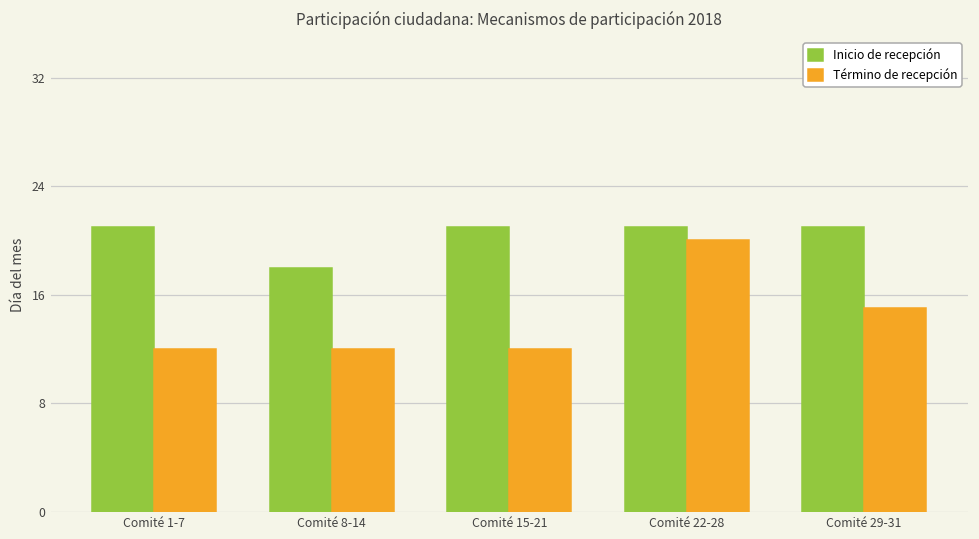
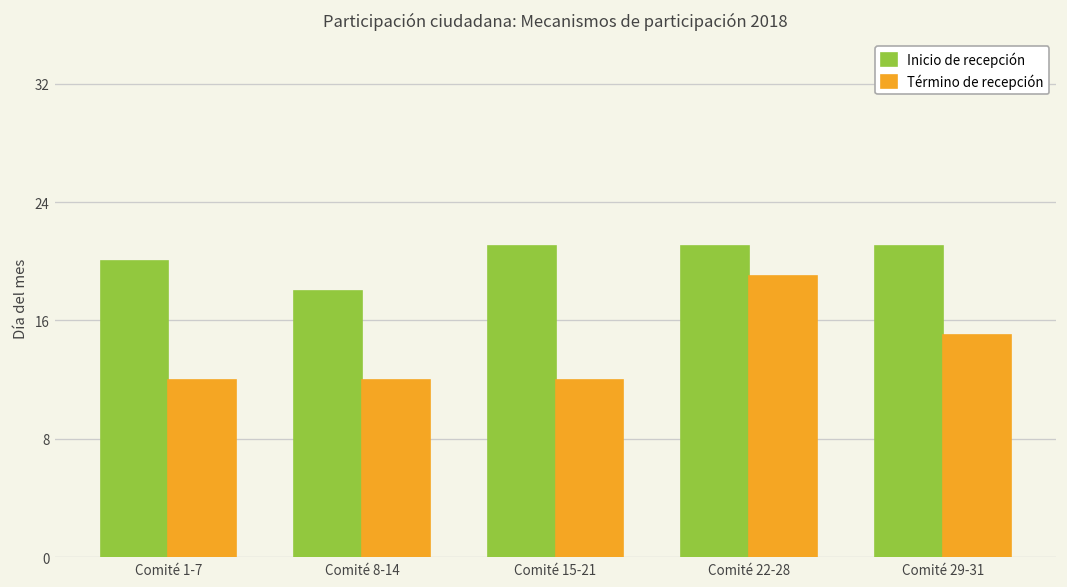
Inicio de recepción, Comité 1-7: 21 -> 20
Término de recepción, Comité 22-28: 20 -> 19
